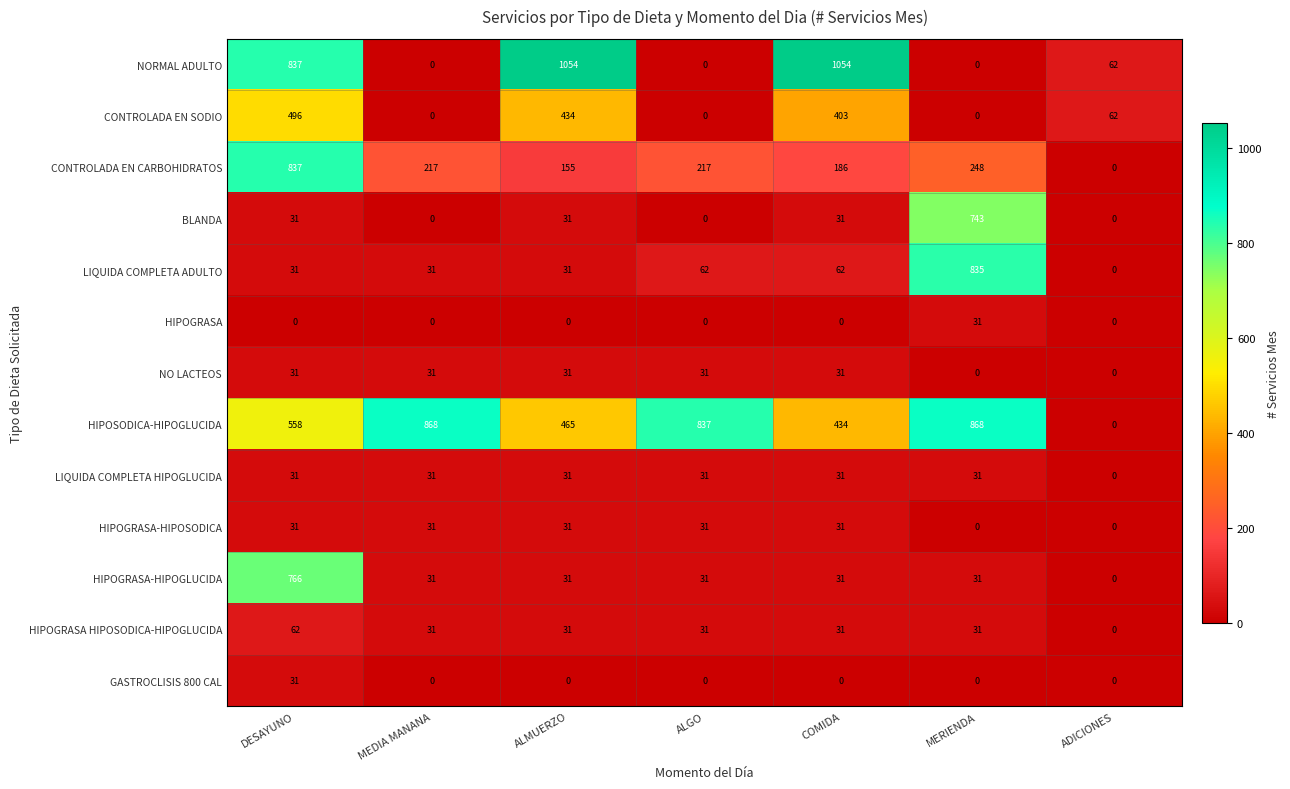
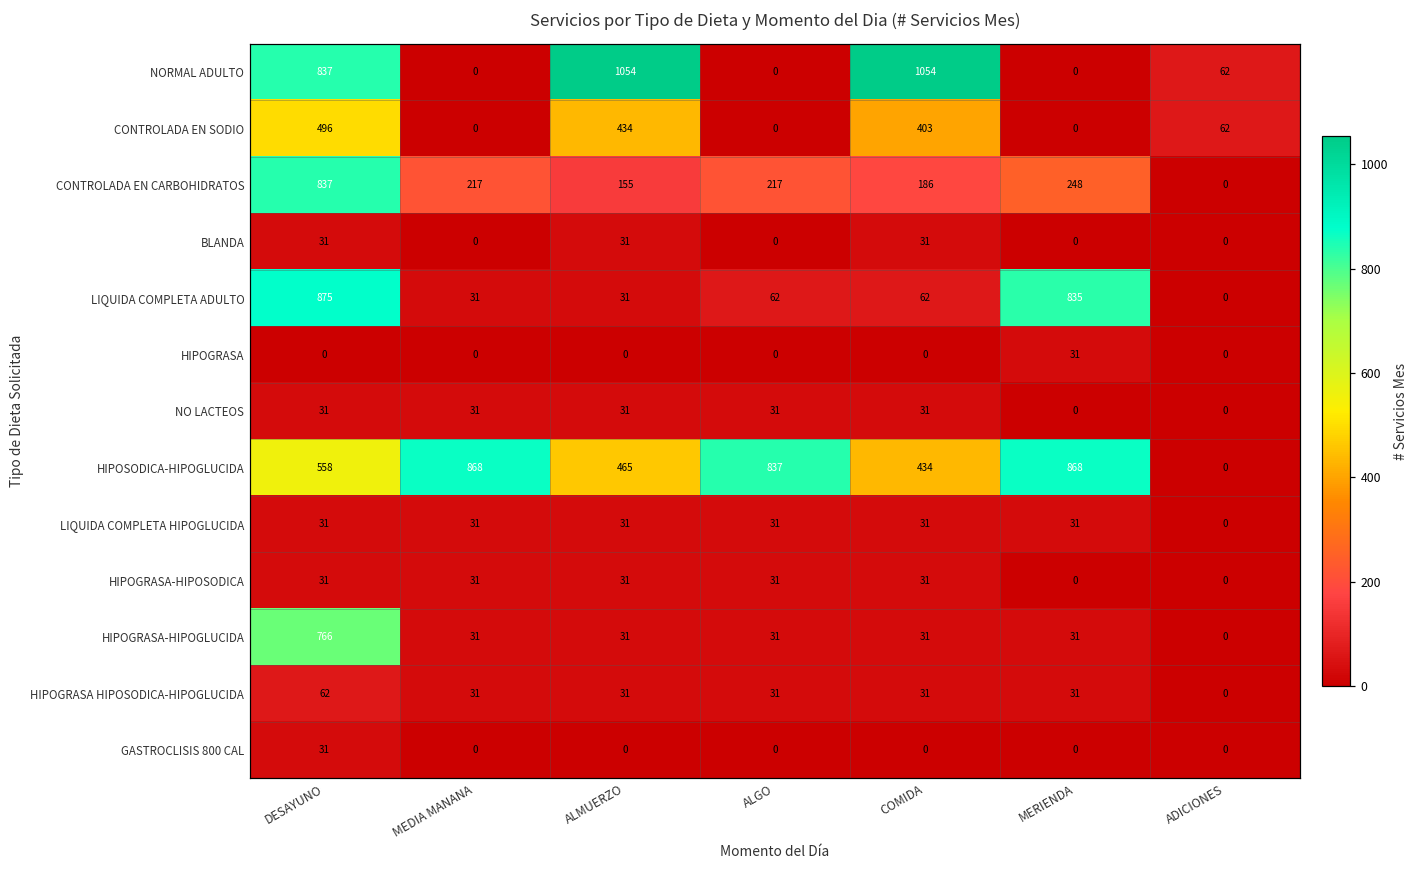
BLANDA, MERIENDA: 743 -> 0
LIQUIDA COMPLETA ADULTO, DESAYUNO: 31 -> 875
